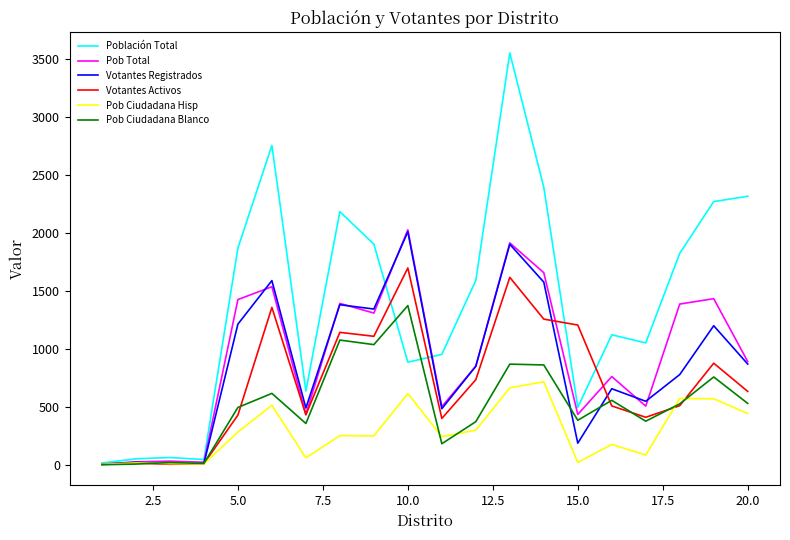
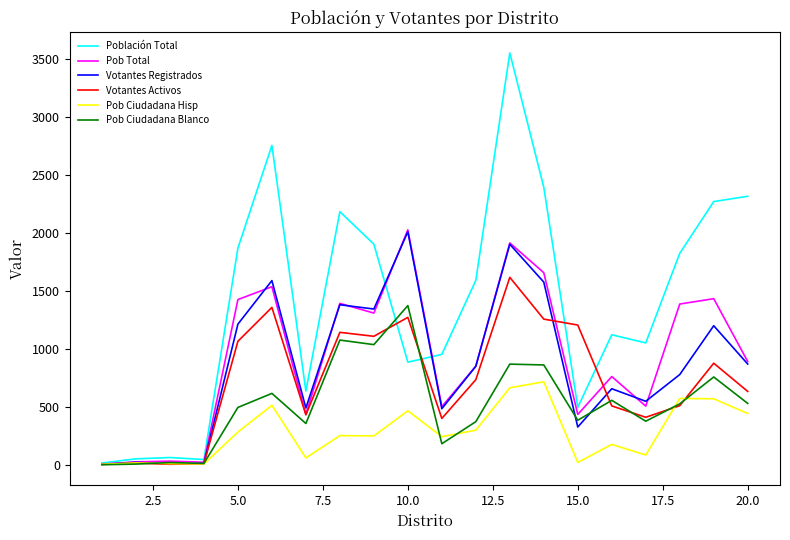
Votantes Activos, 5.0: 430 -> 1060
Votantes Activos, 10.0: 1700 -> 1270
Pob Ciudadana Hisp, 10.0: 610 -> 460
Votantes Registrados, 15.0: 190 -> 330
